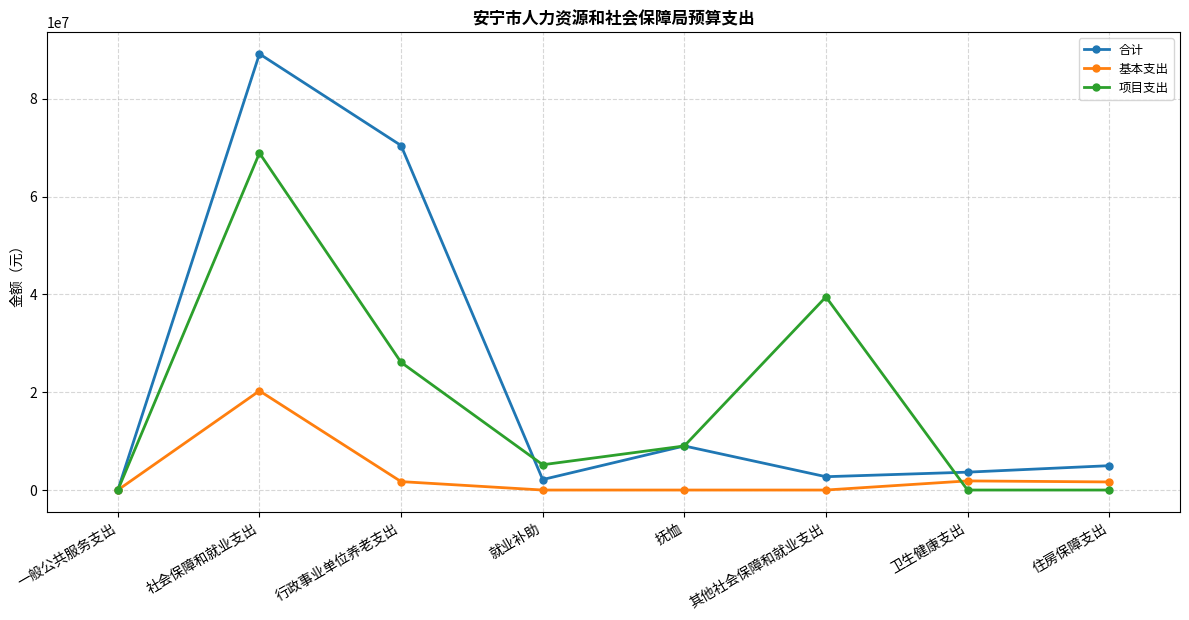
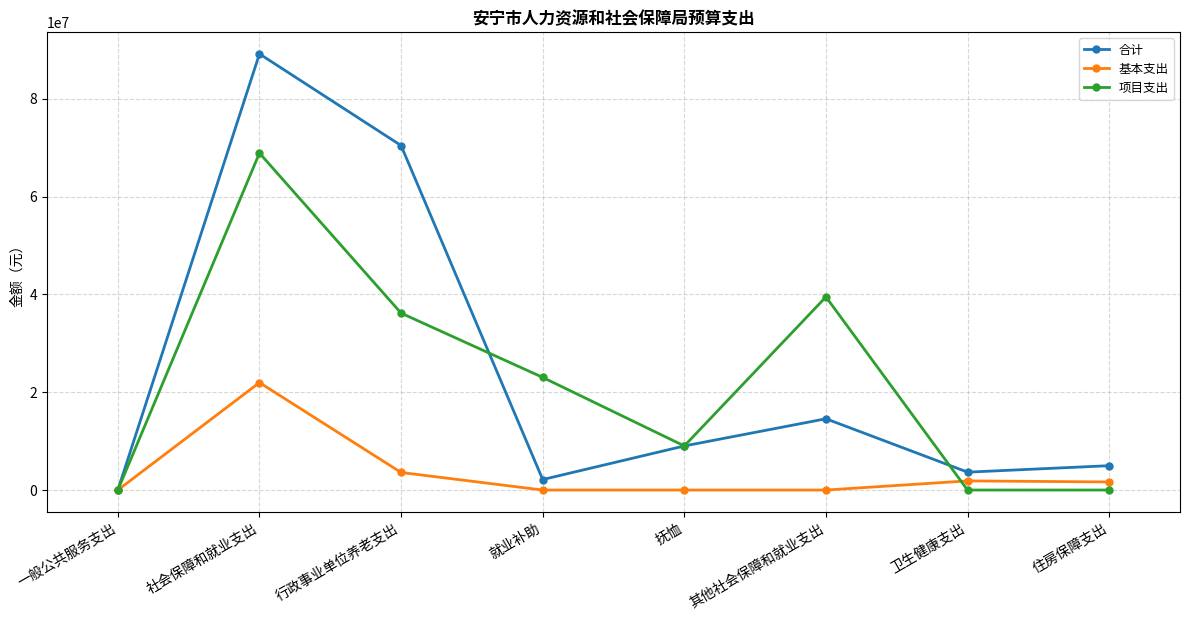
基本支出, 社会保障和就业支出: 20000000 -> 22000000
基本支出, 行政事业单位养老支出: 2000000 -> 4000000
项目支出, 行政事业单位养老支出: 26000000 -> 36000000
项目支出, 就业补助: 5000000 -> 23000000
合计, 其他社会保障和就业支出: 3000000 -> 15000000
